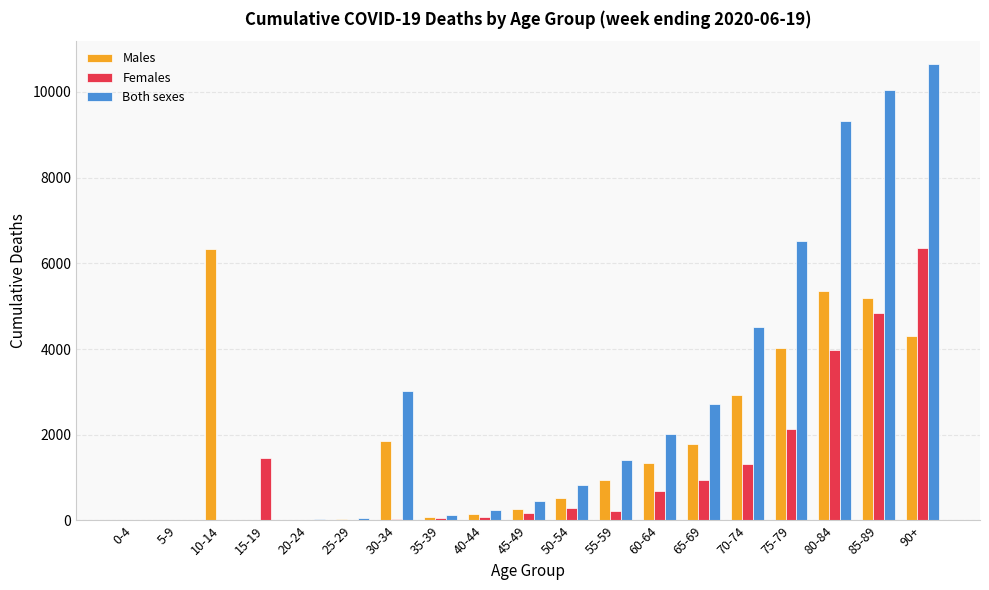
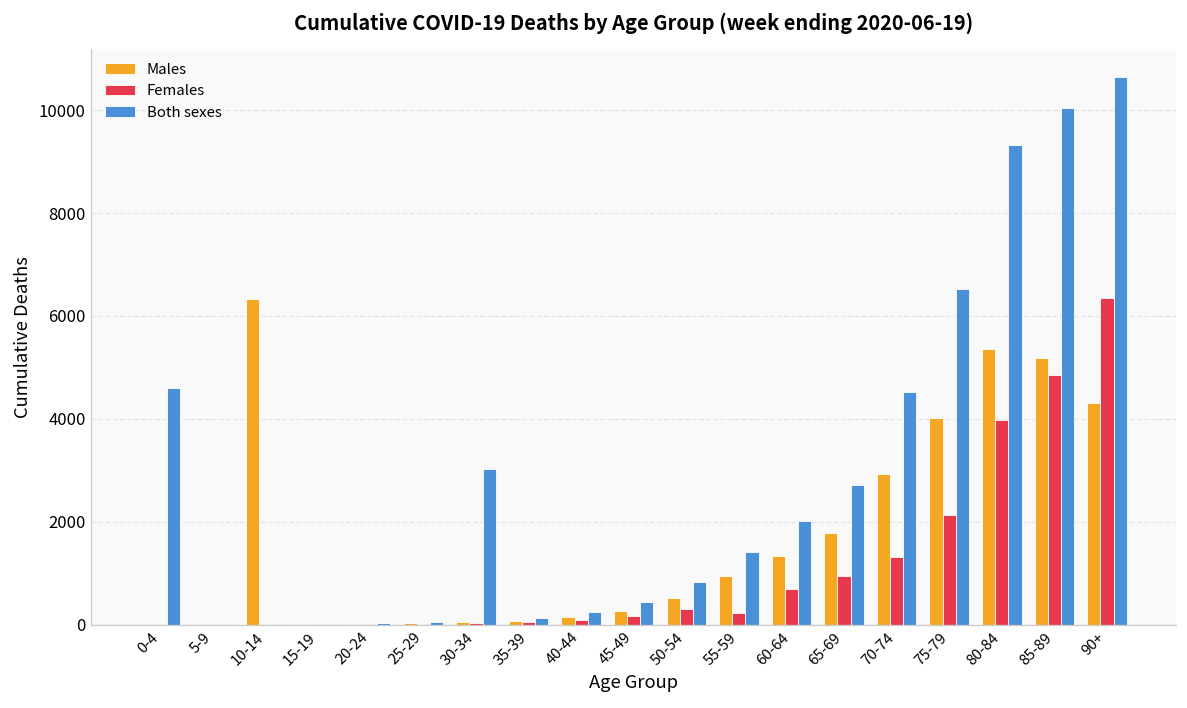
Both sexes, 0-4: 0 -> 4600
Females, 15-19: 1500 -> 0
Males, 30-34: 1900 -> 0
